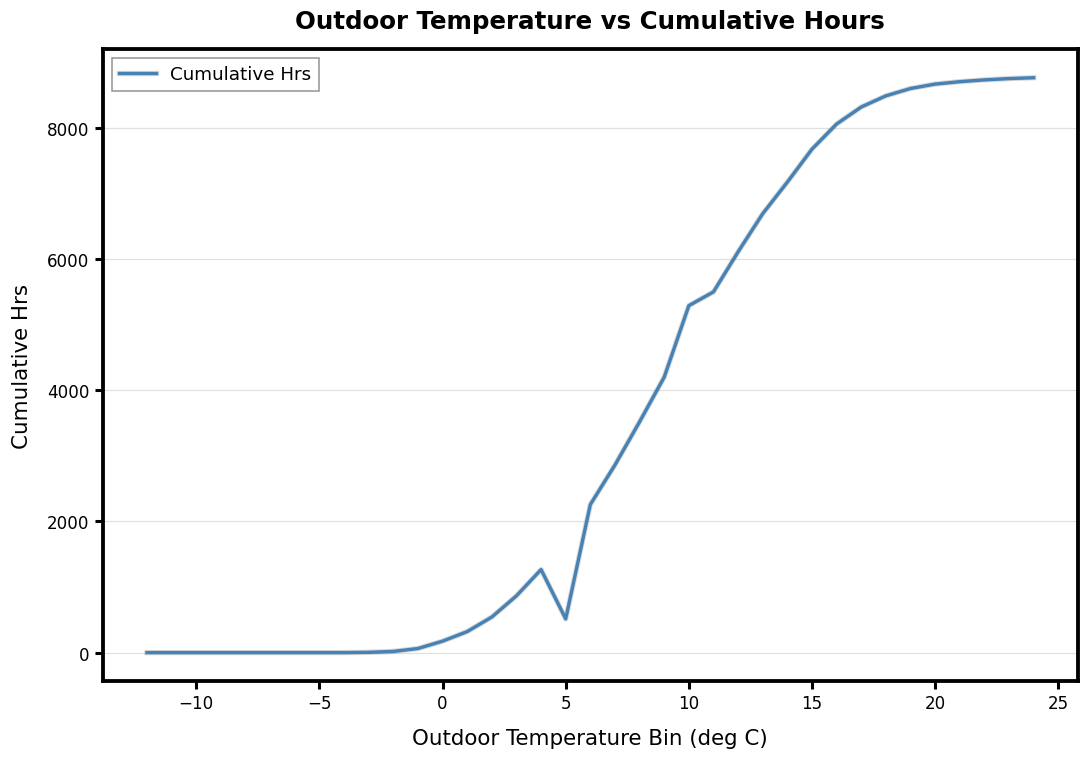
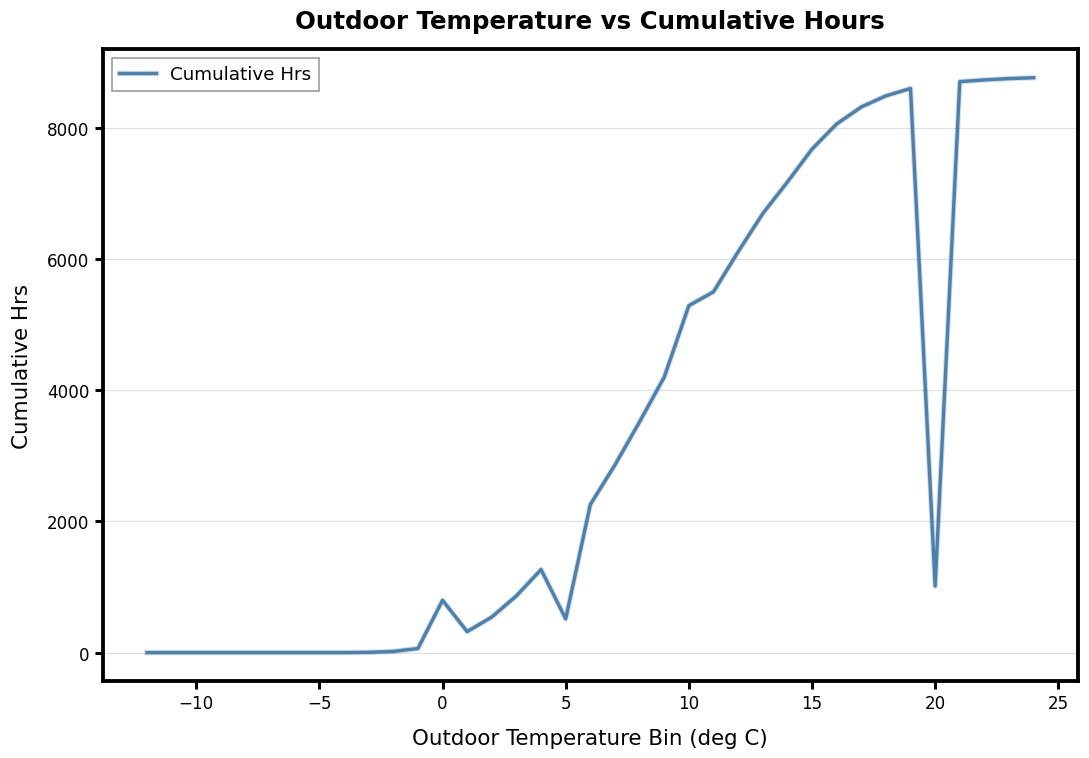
0: 200 -> 800
20: 8700 -> 1000
